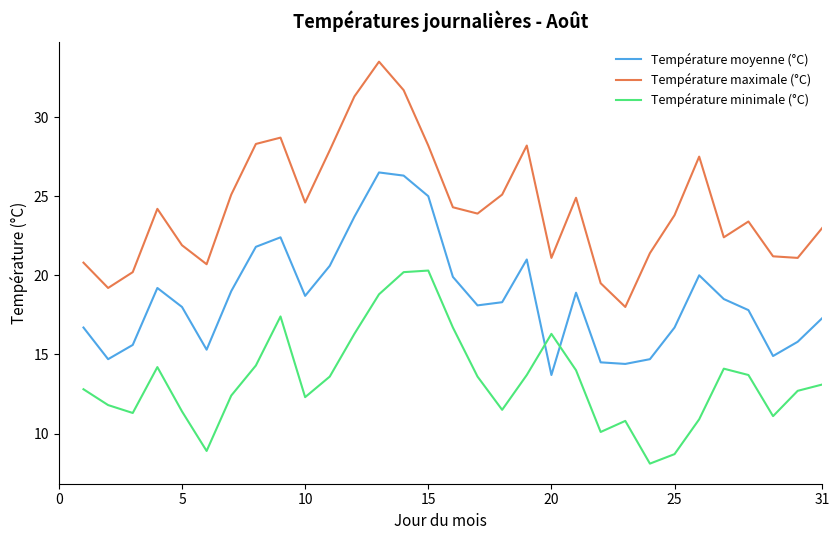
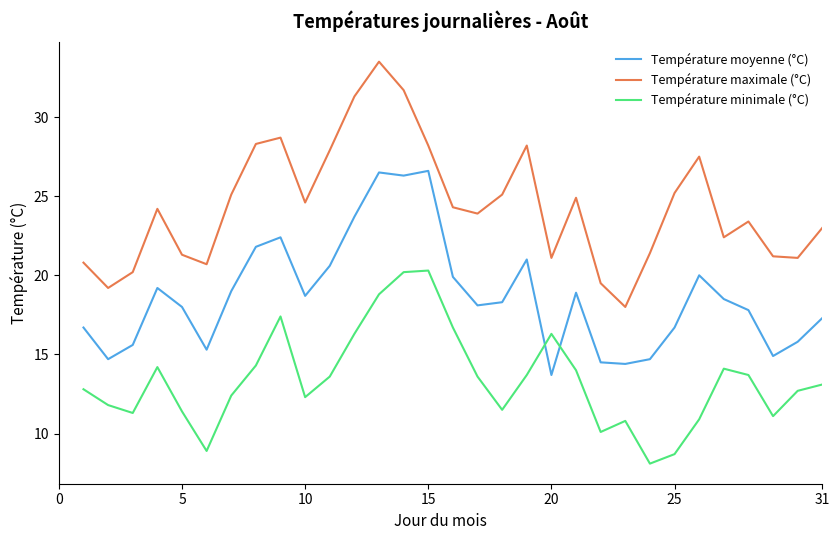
Température maximale (°C), 5: 21.9 -> 21.3
Température moyenne (°C), 15: 25.0 -> 26.6
Température maximale (°C), 25: 23.8 -> 25.2
